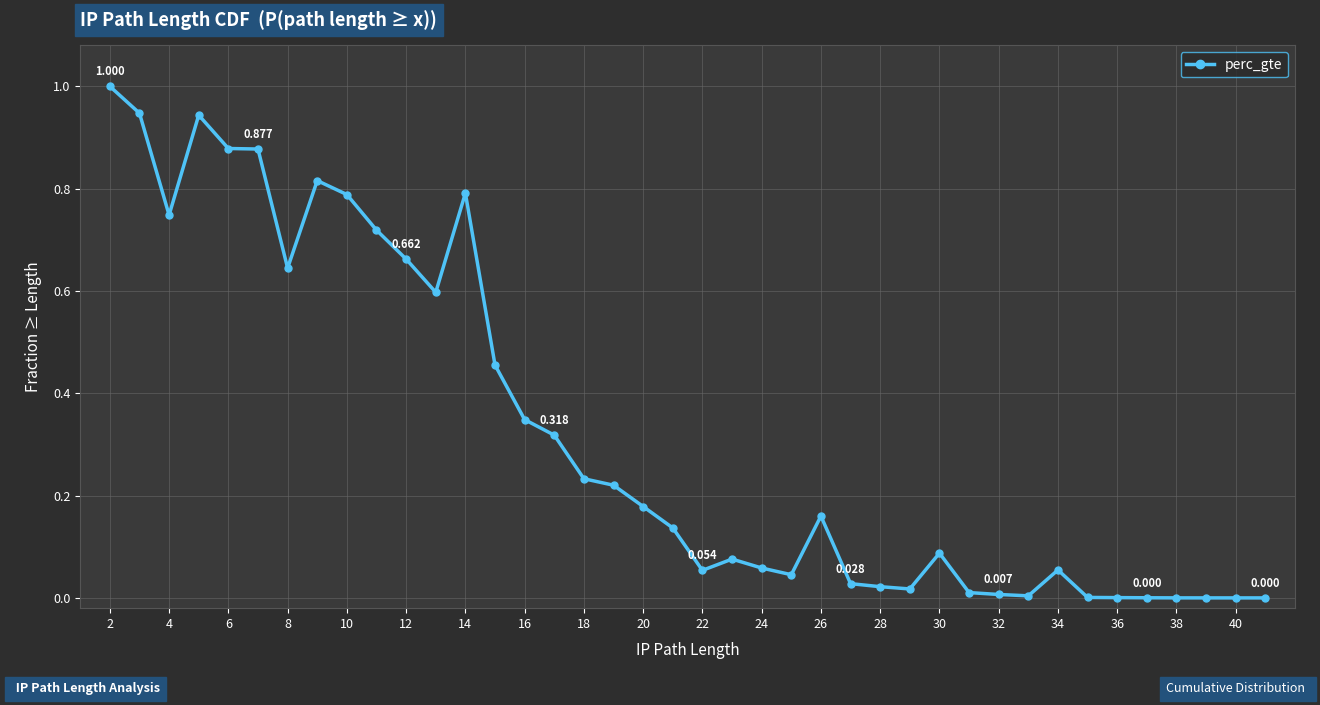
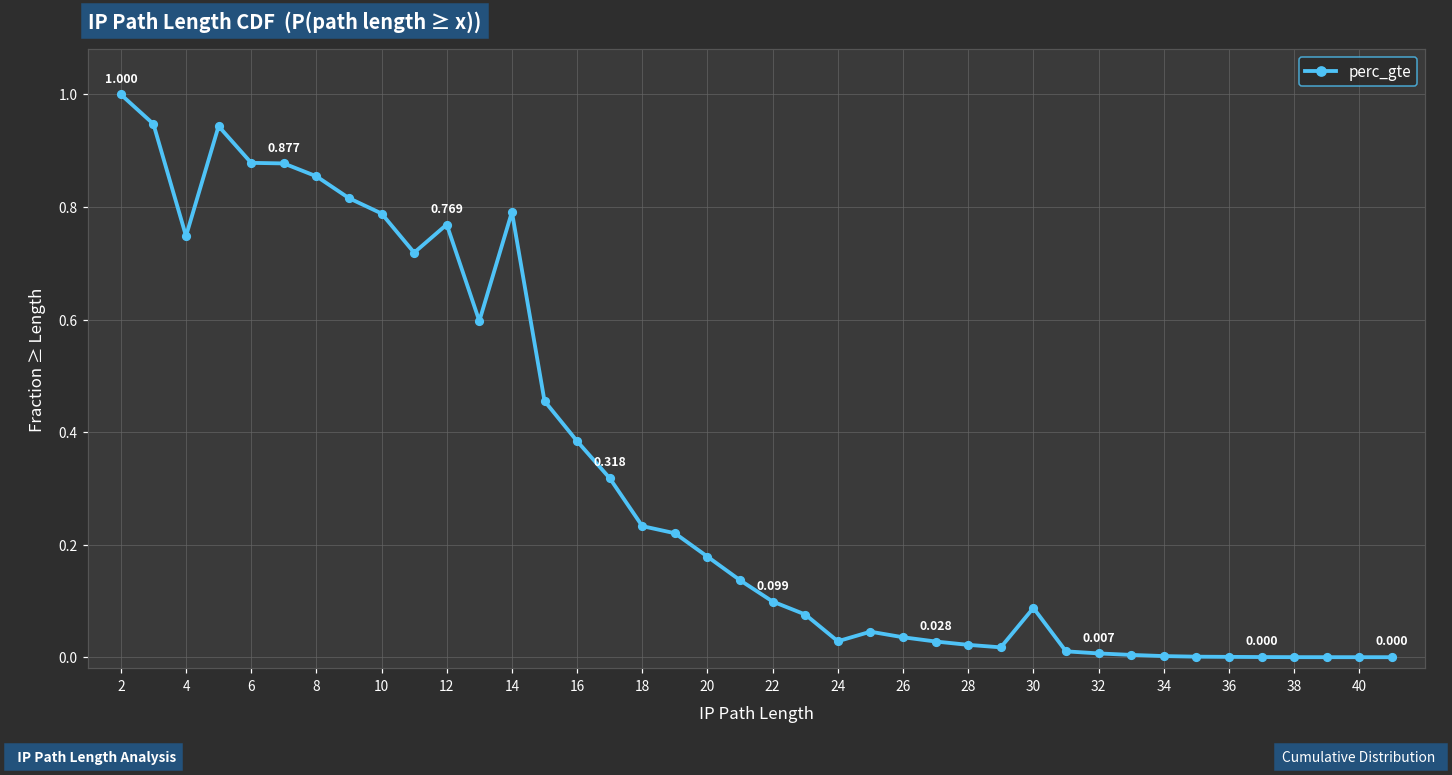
8: 0.64 -> 0.85
12: 0.662 -> 0.769
16: 0.35 -> 0.38
22: 0.054 -> 0.099
24: 0.06 -> 0.03
26: 0.16 -> 0.04
34: 0.05 -> 0.00
